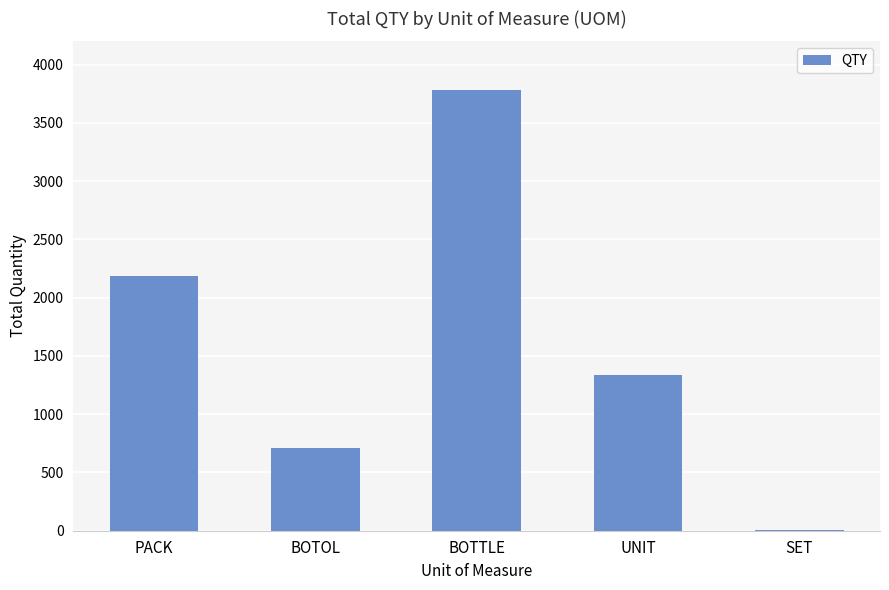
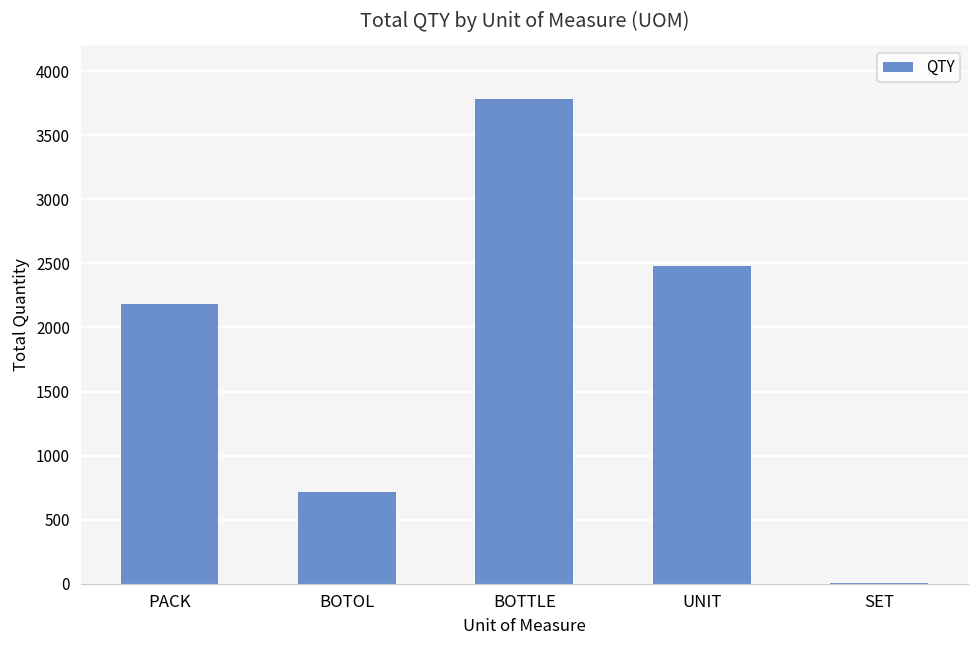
UNIT: 1340 -> 2480
